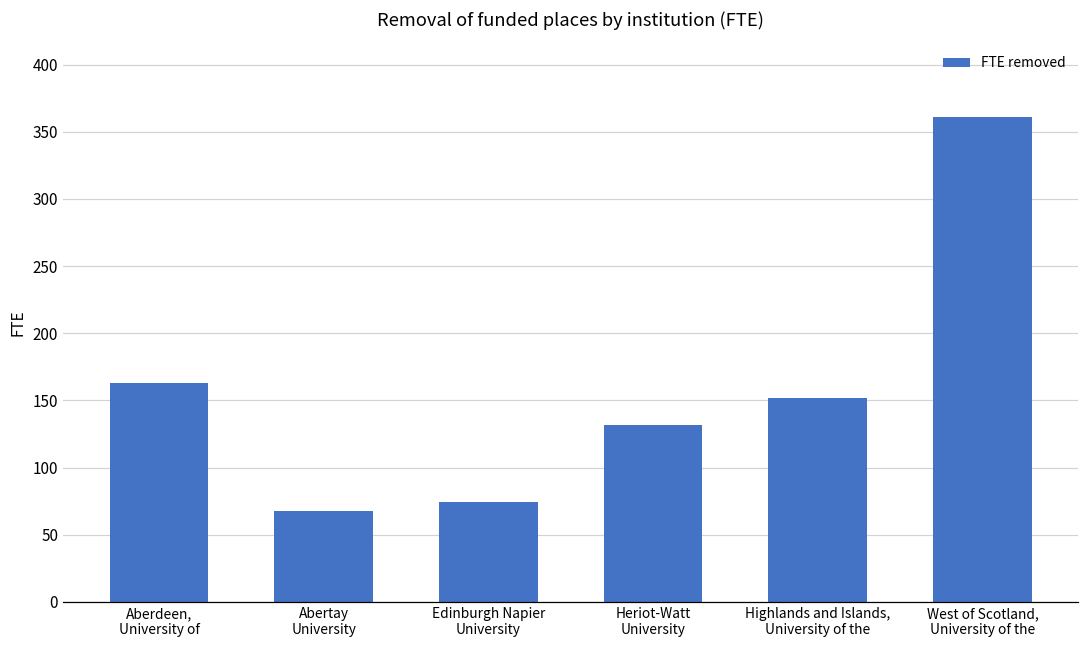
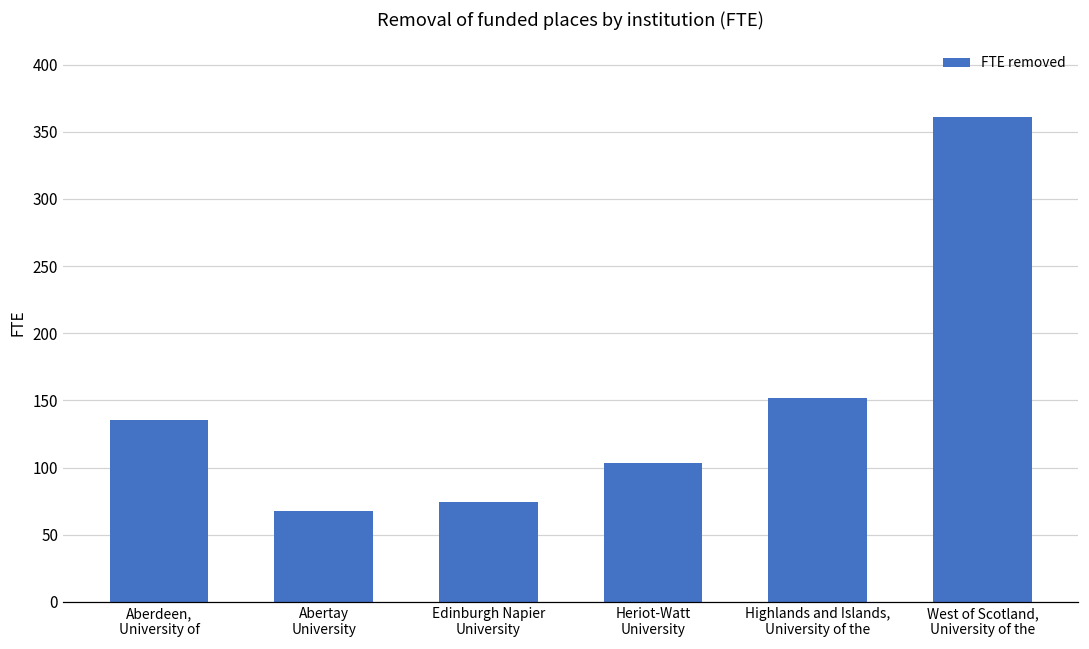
Aberdeen, University of: 163 -> 136
Heriot-Watt University: 132 -> 103
